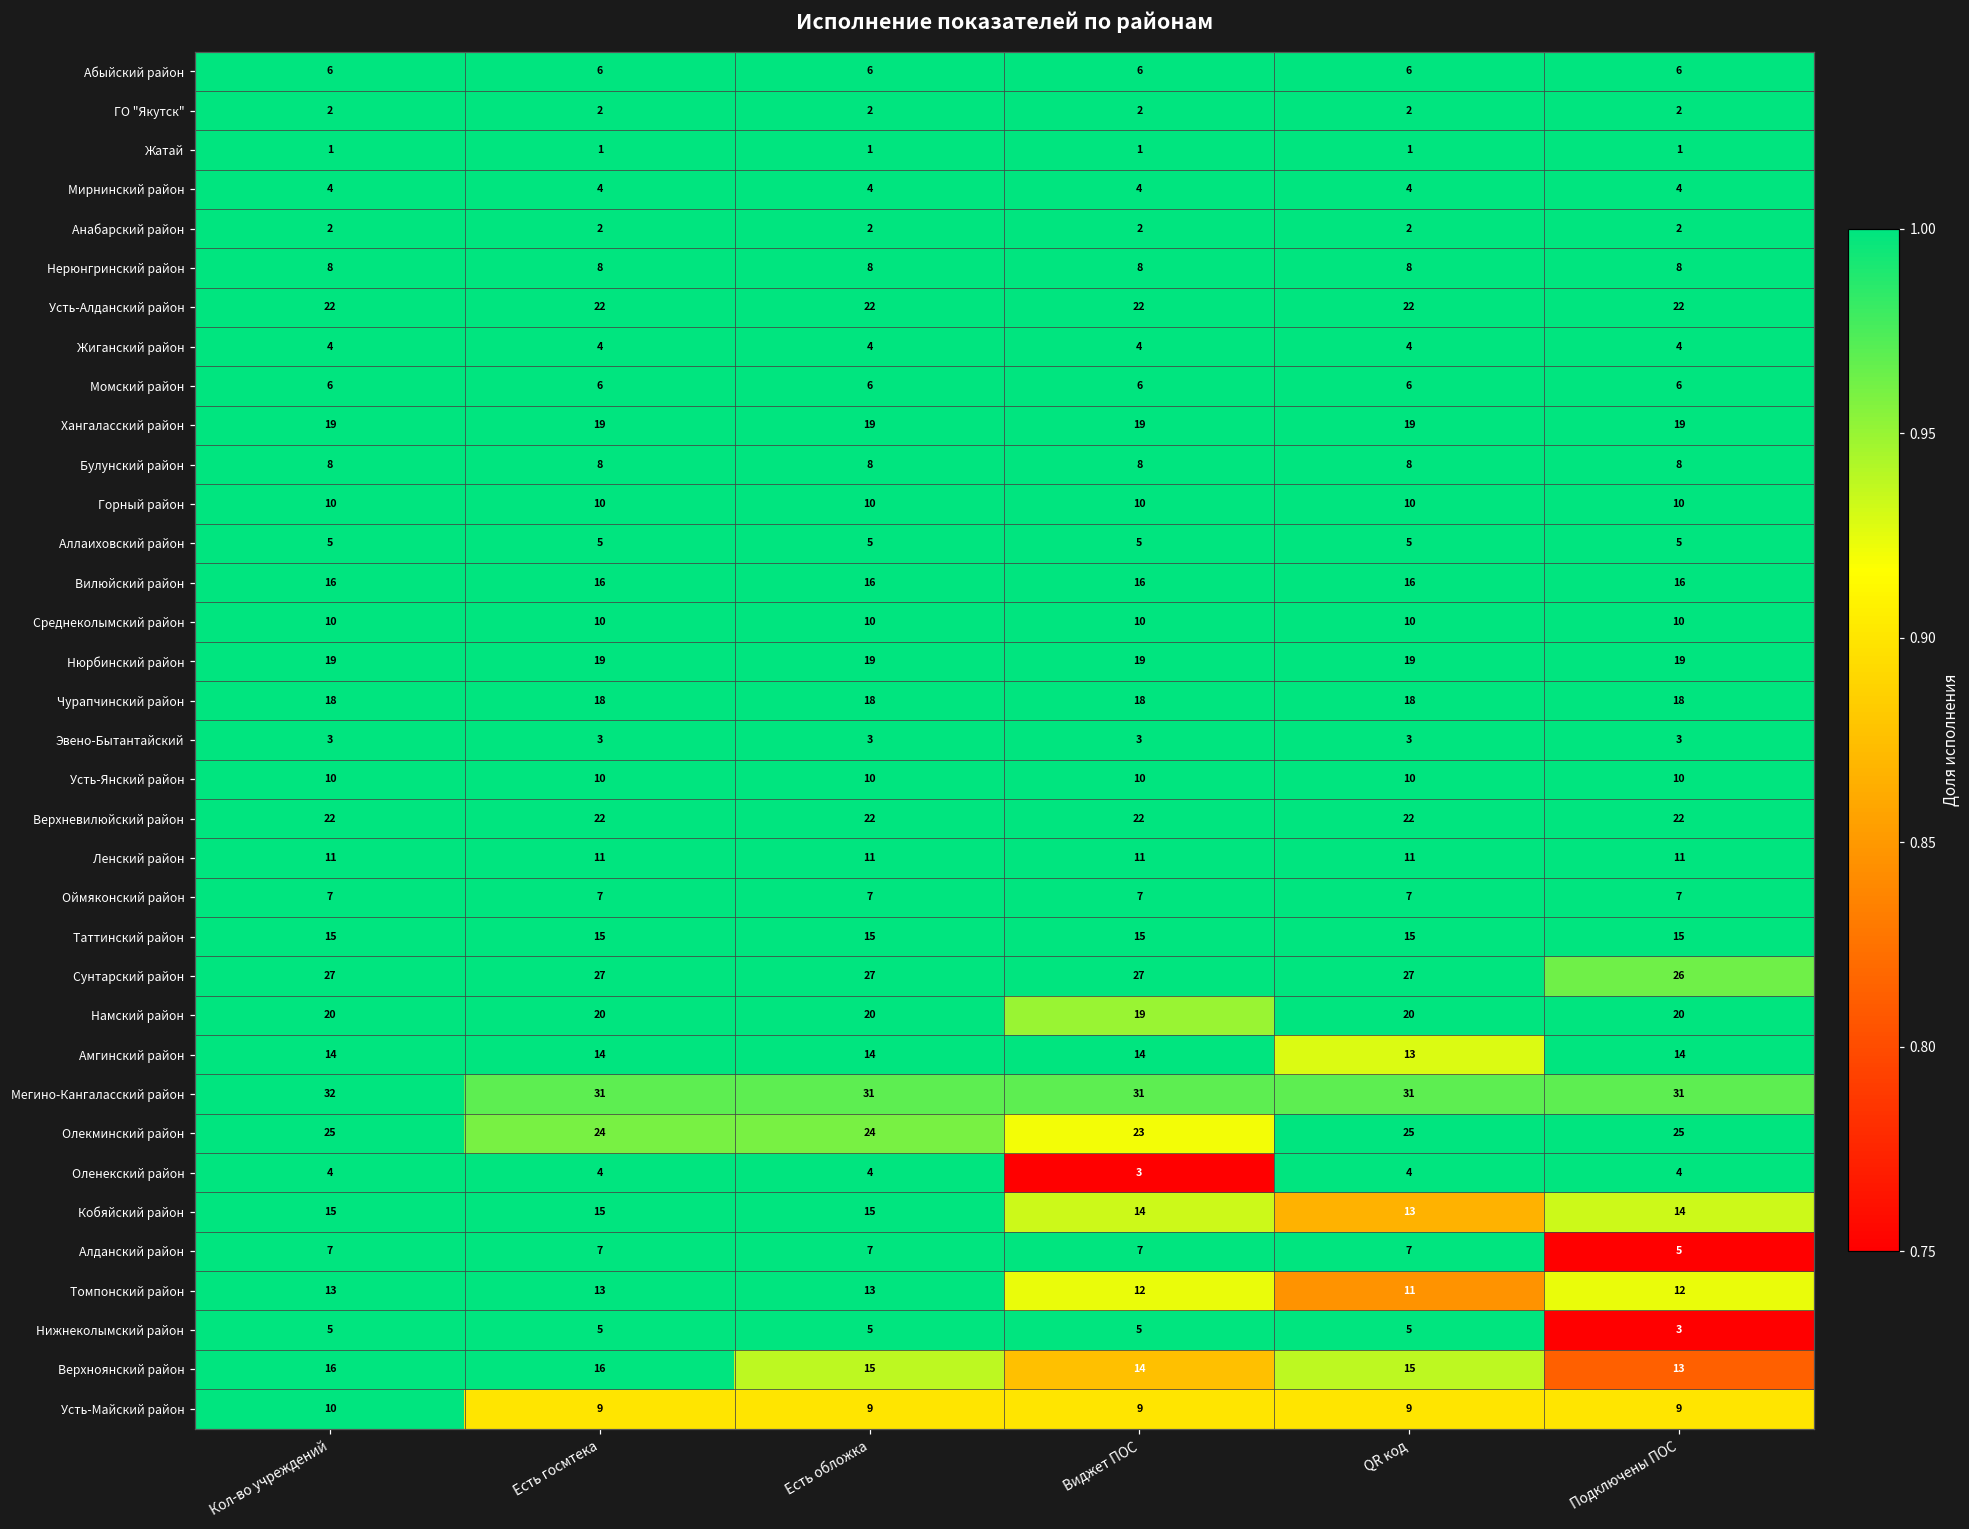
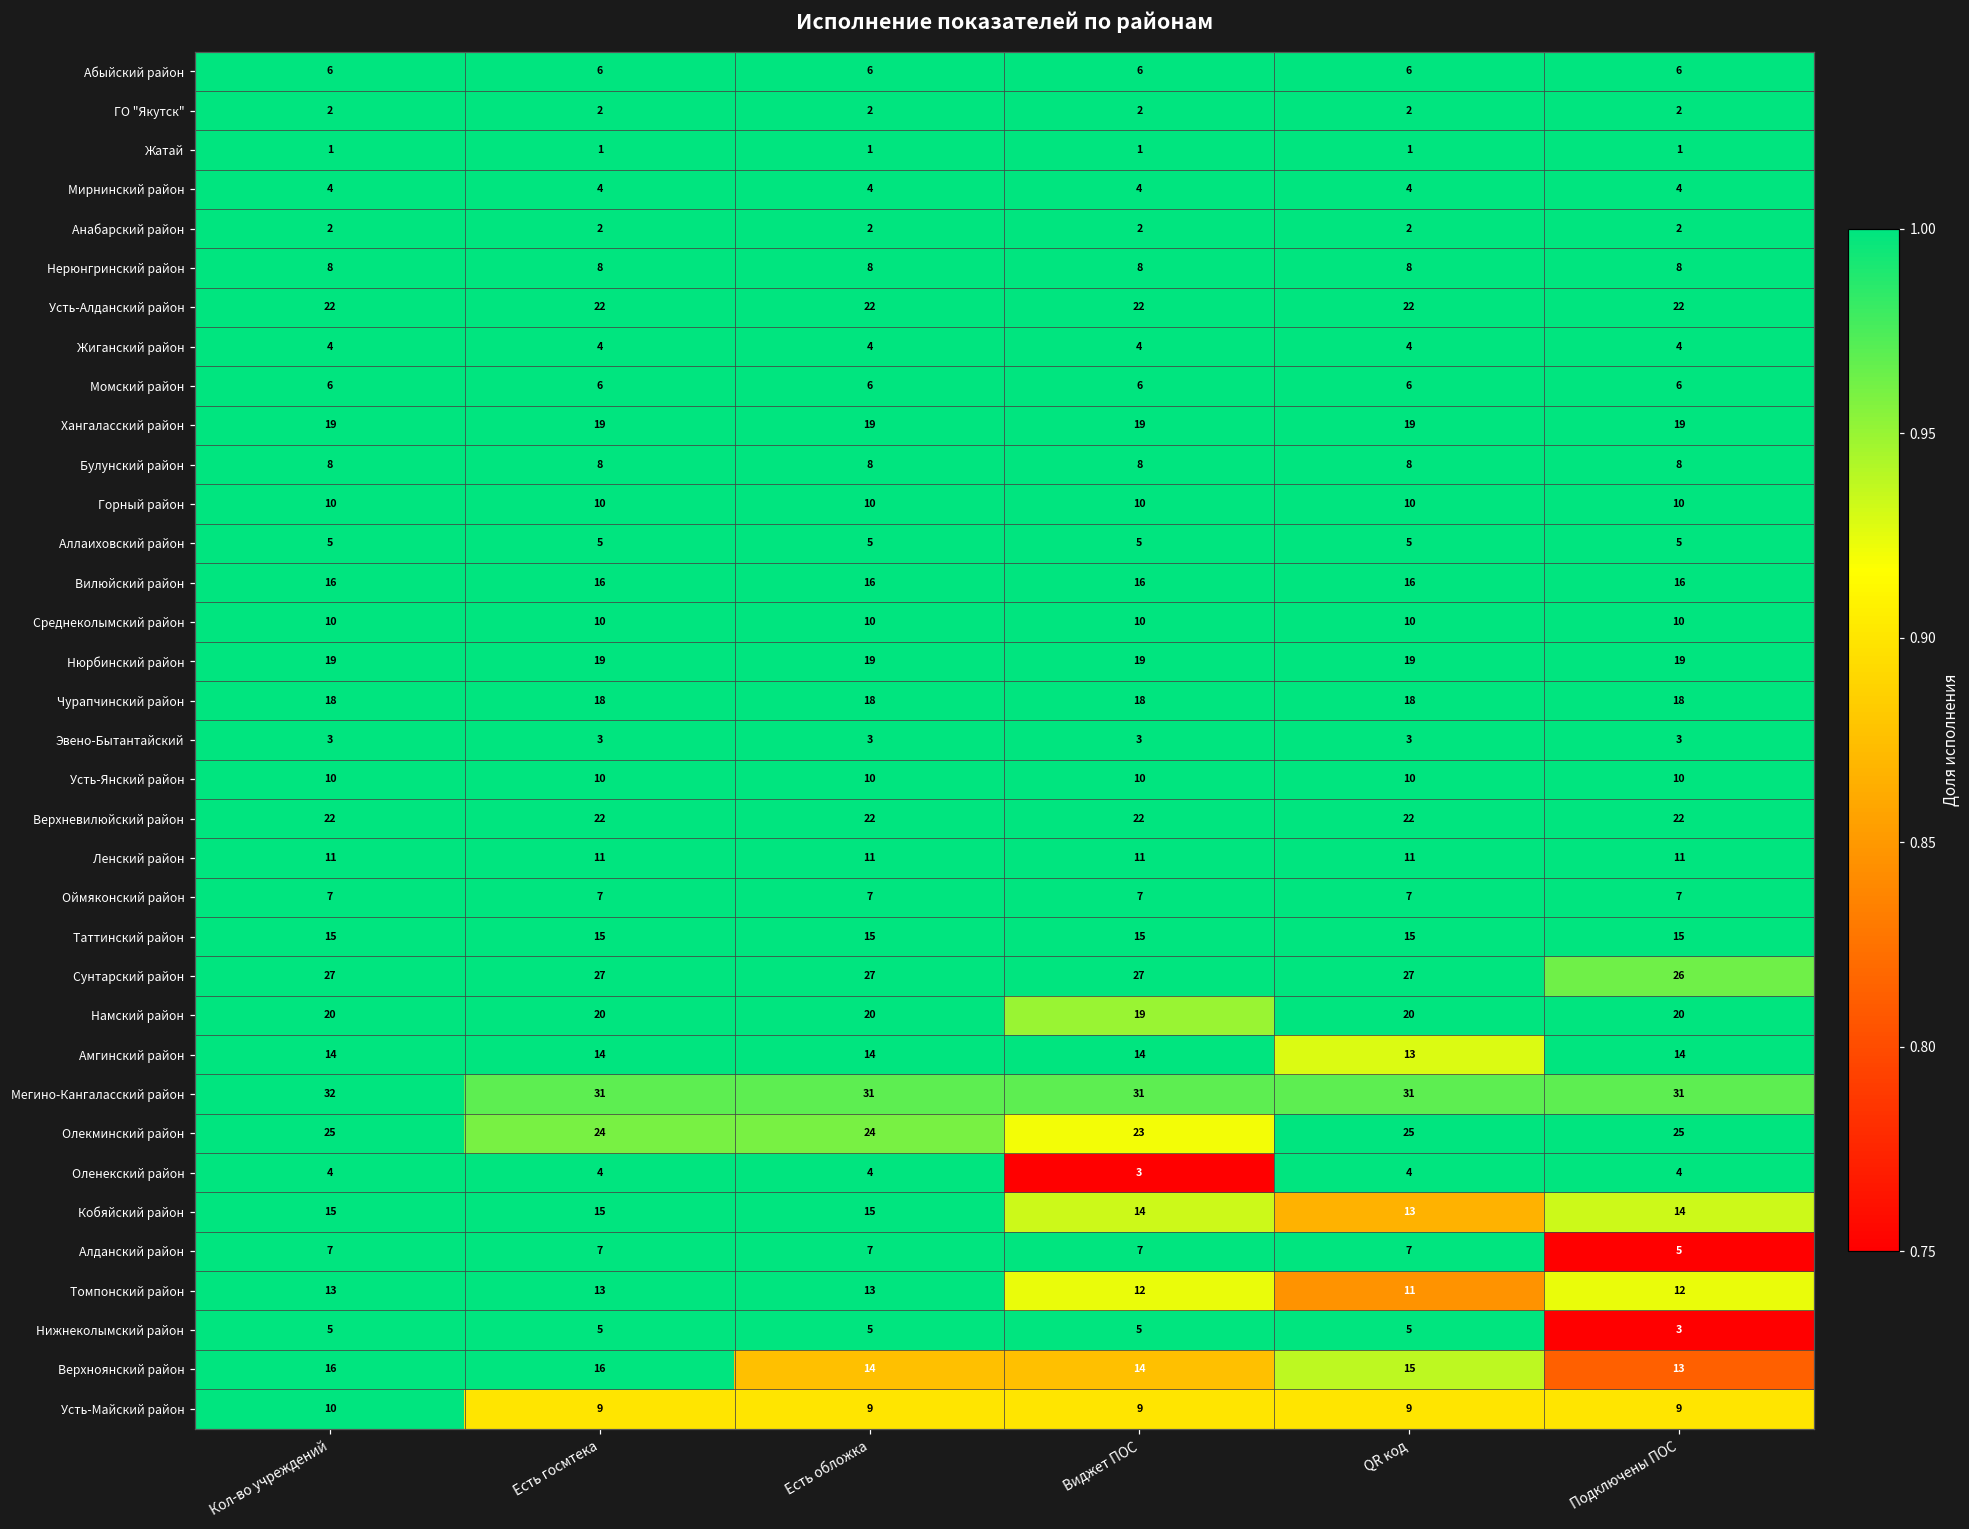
Верхноянский район, Есть обложка: 15 -> 14
